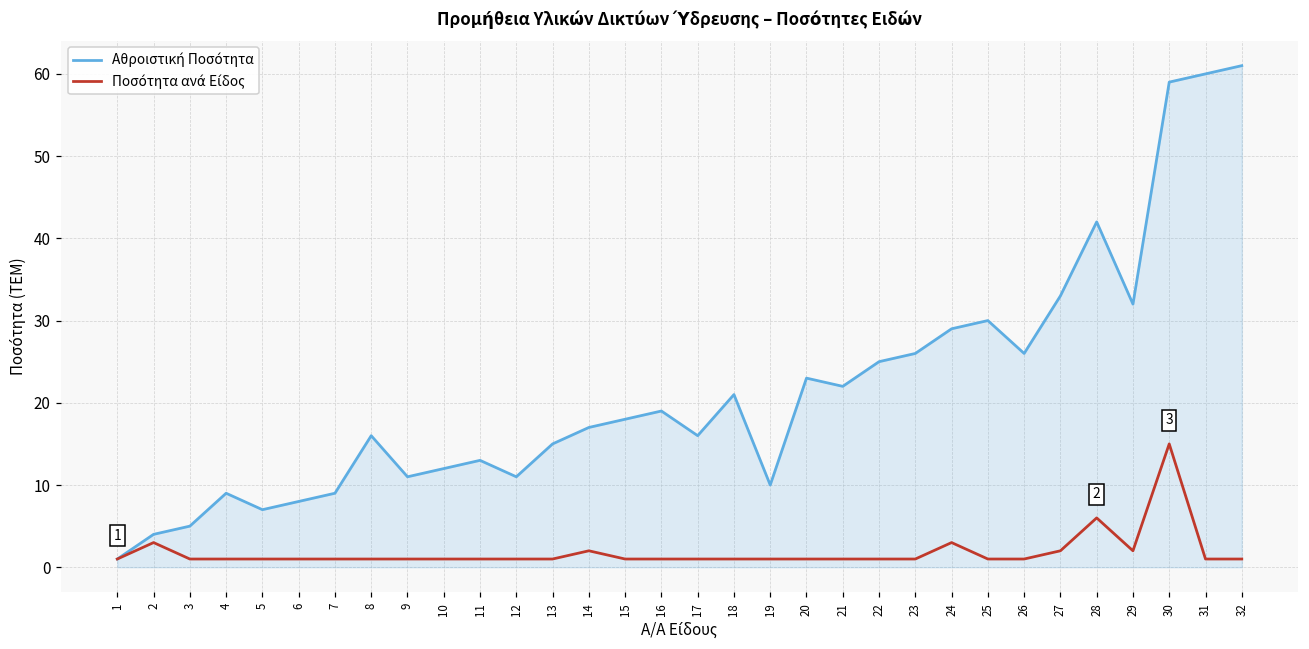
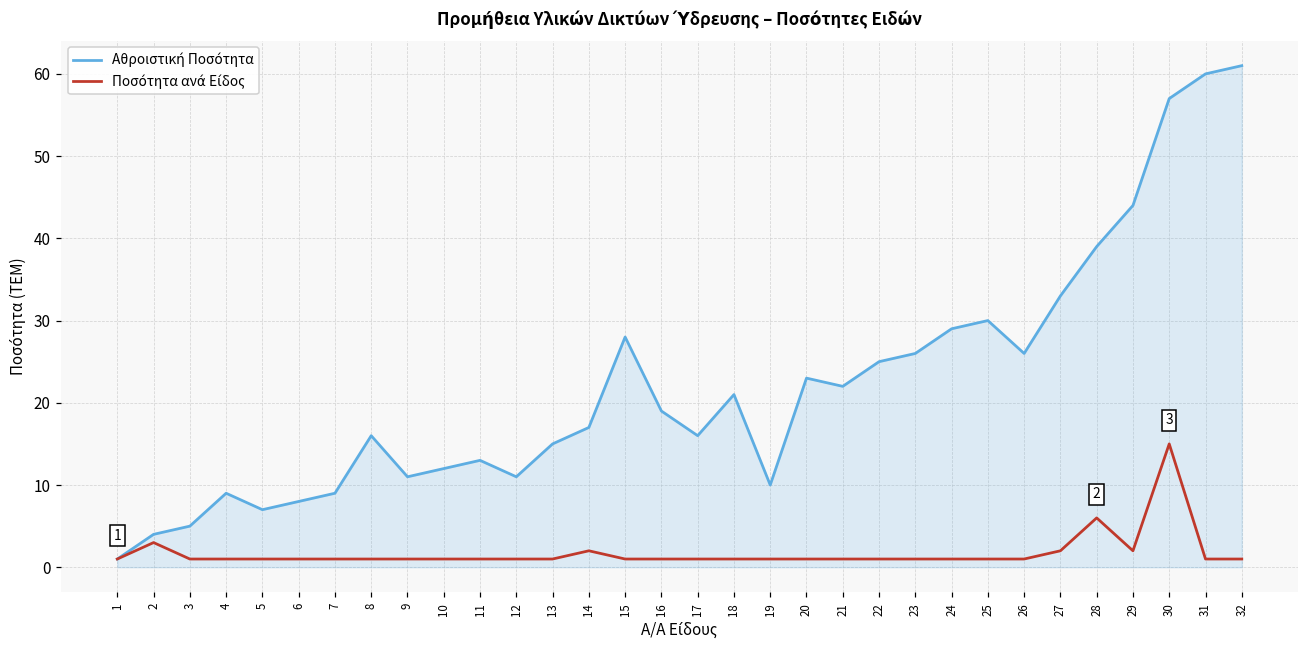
Αθροιστική Ποσότητα, 15: 18 -> 28
Ποσότητα ανά Είδος, 24: 3 -> 1
Αθροιστική Ποσότητα, 28: 42 -> 39
Αθροιστική Ποσότητα, 29: 32 -> 44
Αθροιστική Ποσότητα, 30: 59 -> 57
